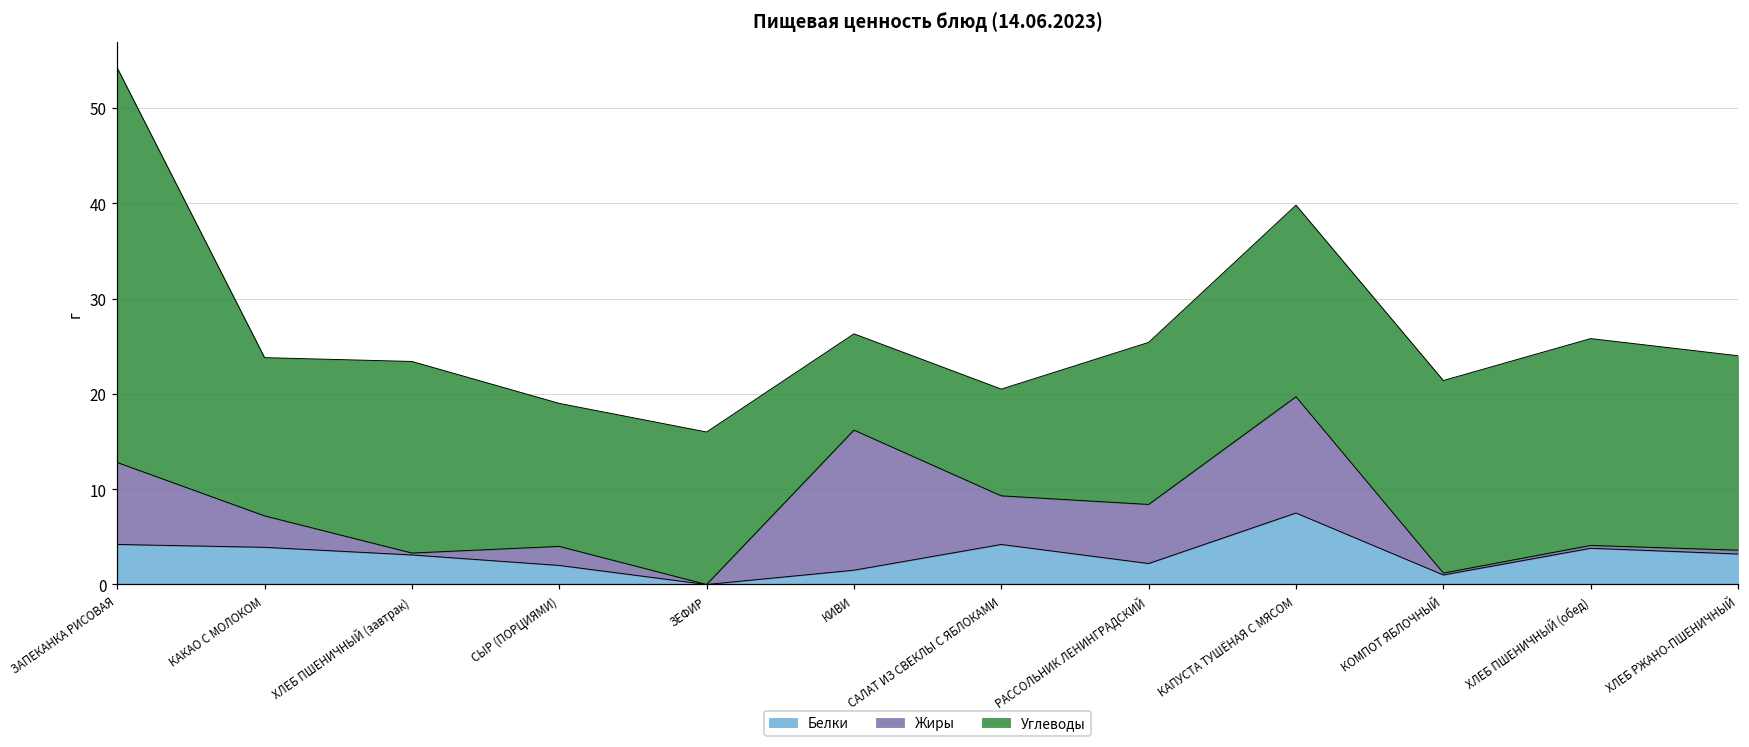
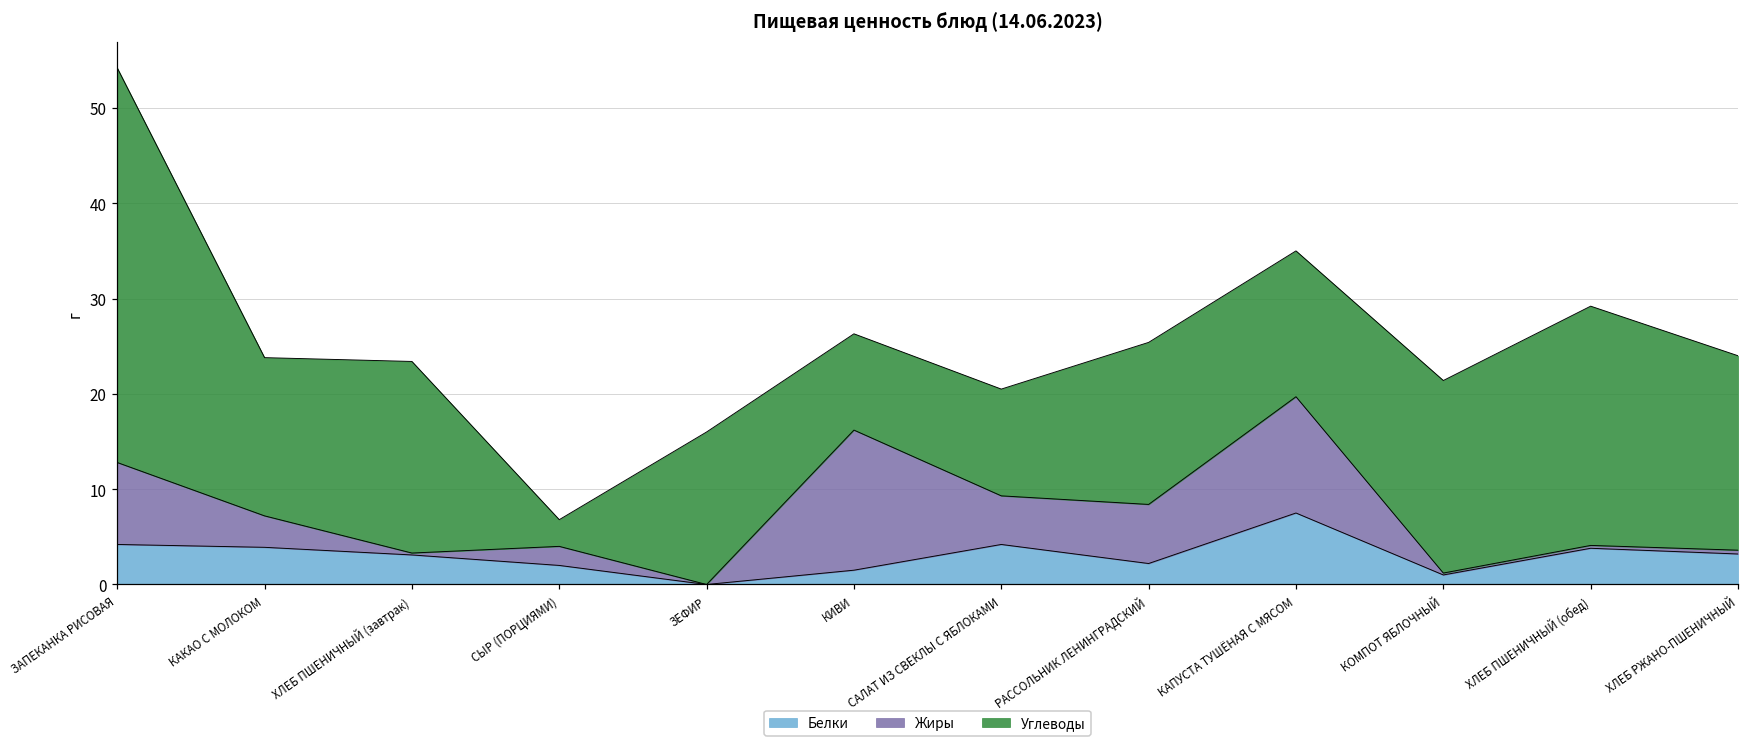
Углеводы, СЫР (ПОРЦИЯМИ): 15 -> 3
Углеводы, КАПУСТА ТУШЁНАЯ С МЯСОМ: 20 -> 15
Углеводы, ХЛЕБ ПШЕНИЧНЫЙ (обед): 22 -> 25
